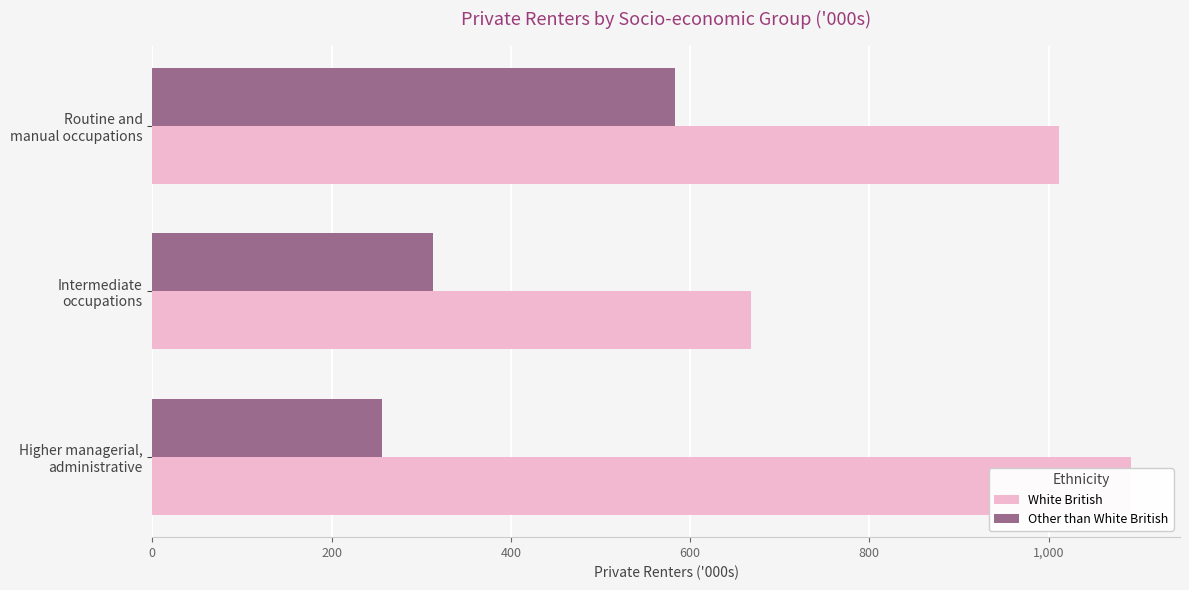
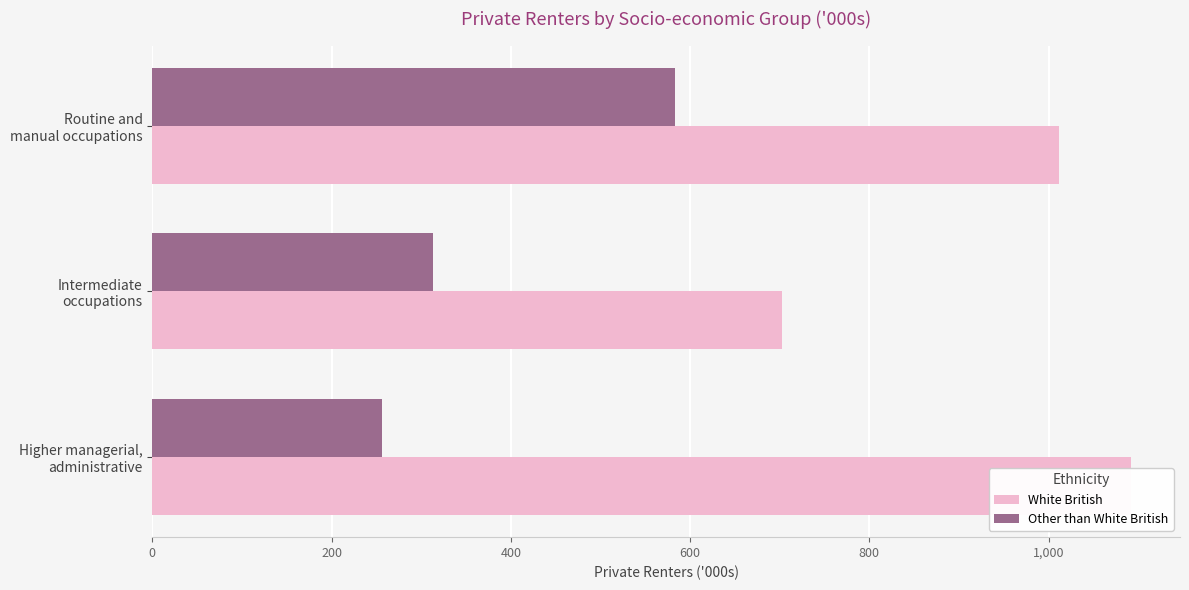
White British, Intermediate occupations: 670 -> 700
